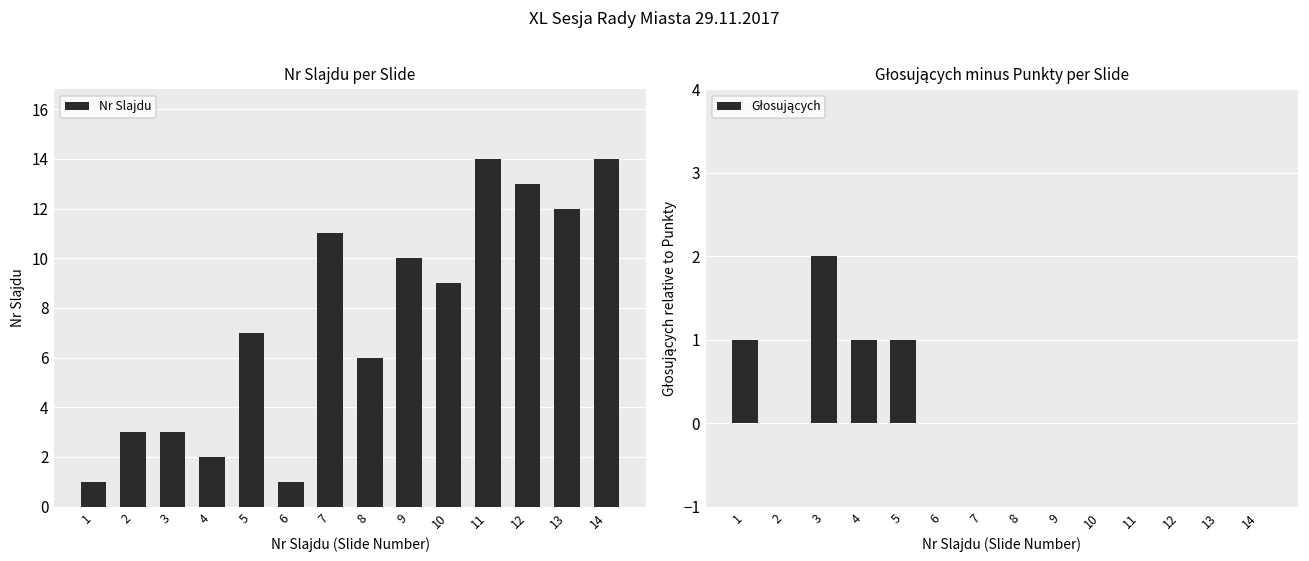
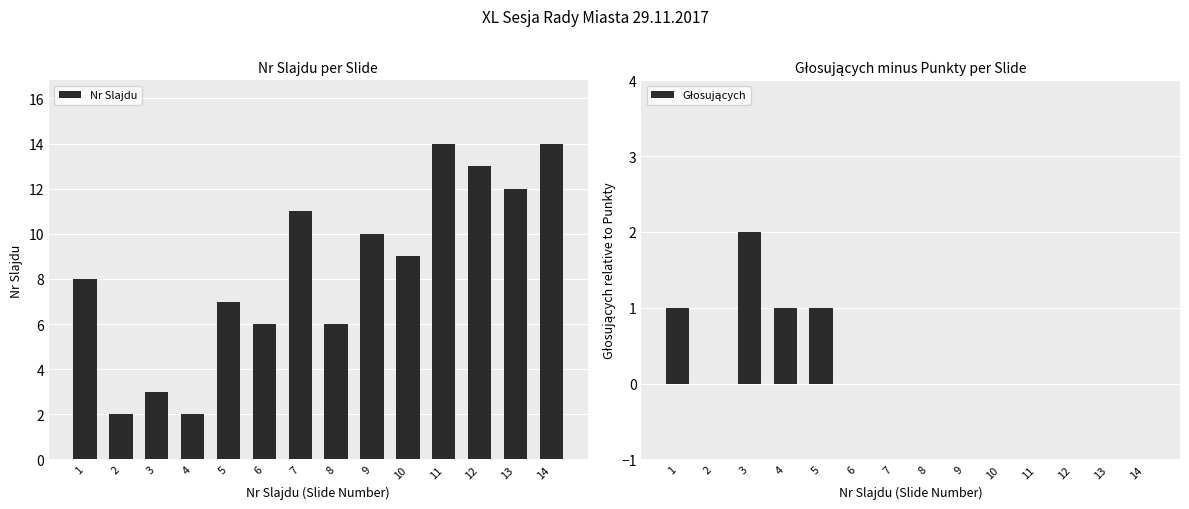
Nr Slajdu per Slide, 1: 1 -> 8
Nr Slajdu per Slide, 2: 3 -> 2
Nr Slajdu per Slide, 6: 1 -> 6
